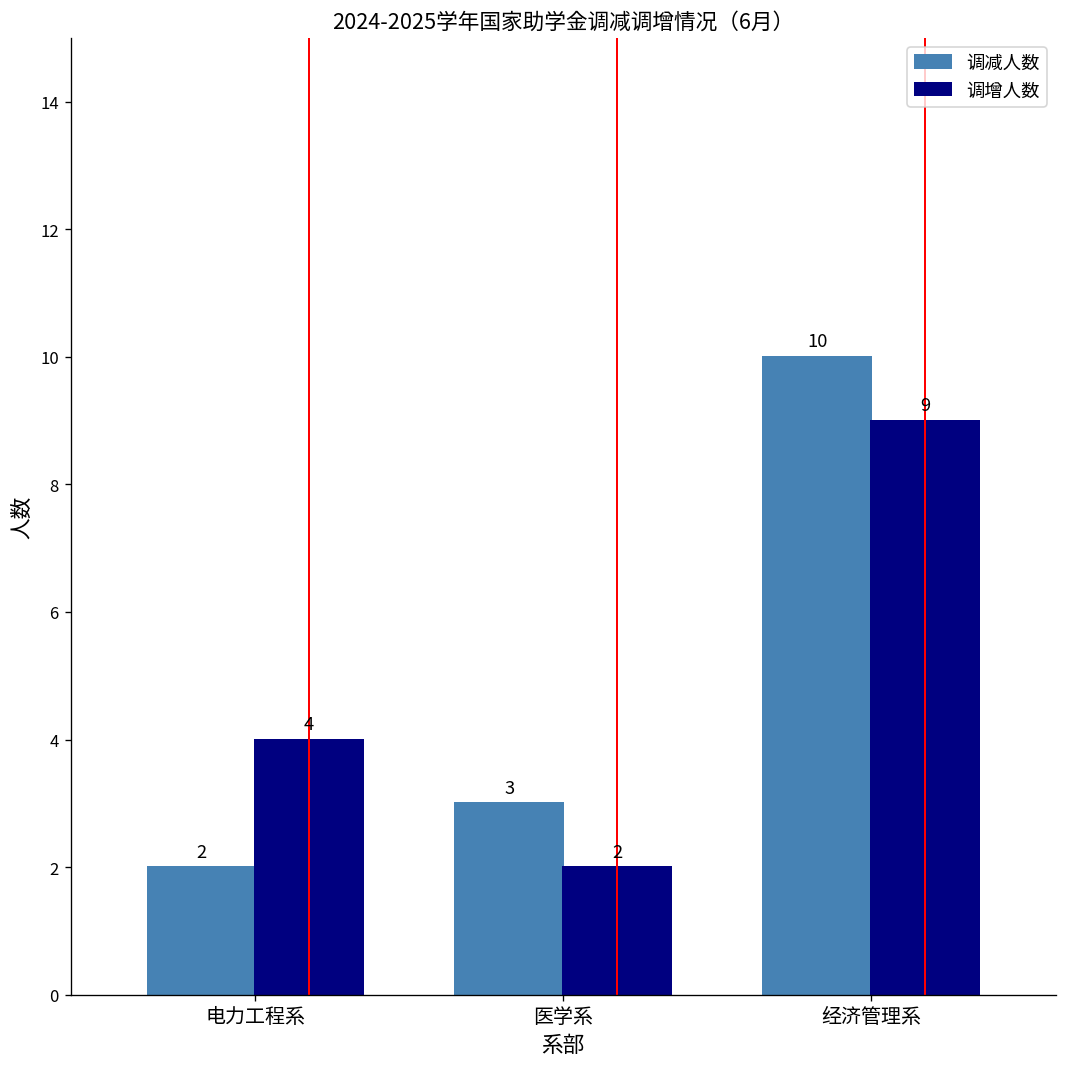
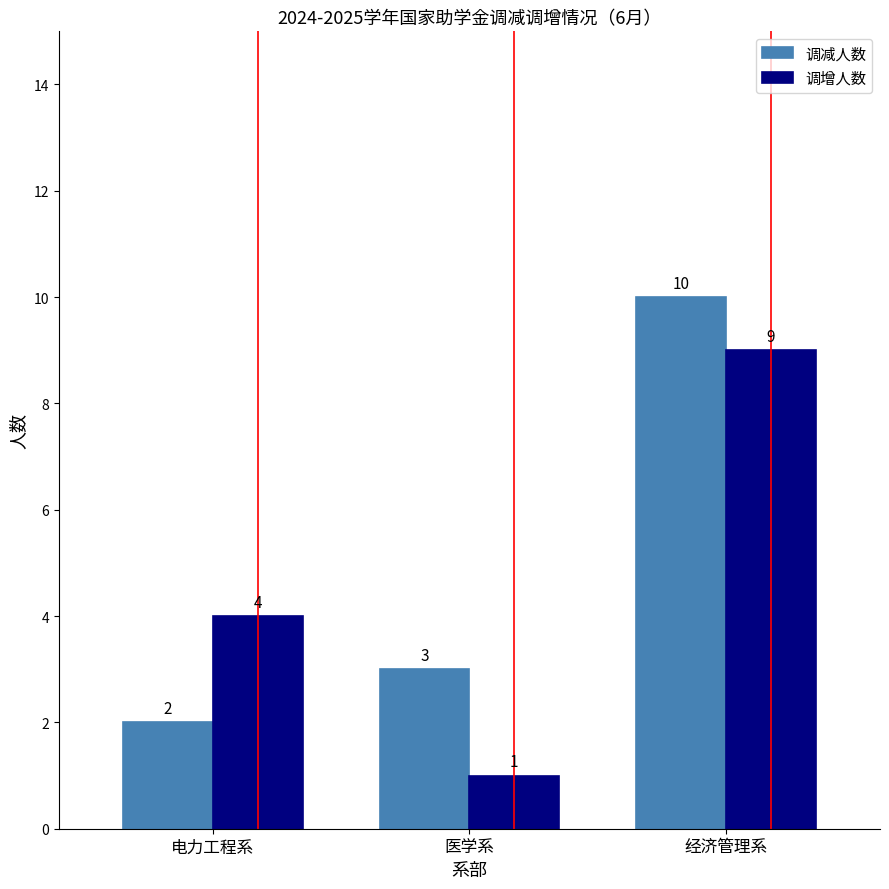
调增人数, 医学系: 2 -> 1
